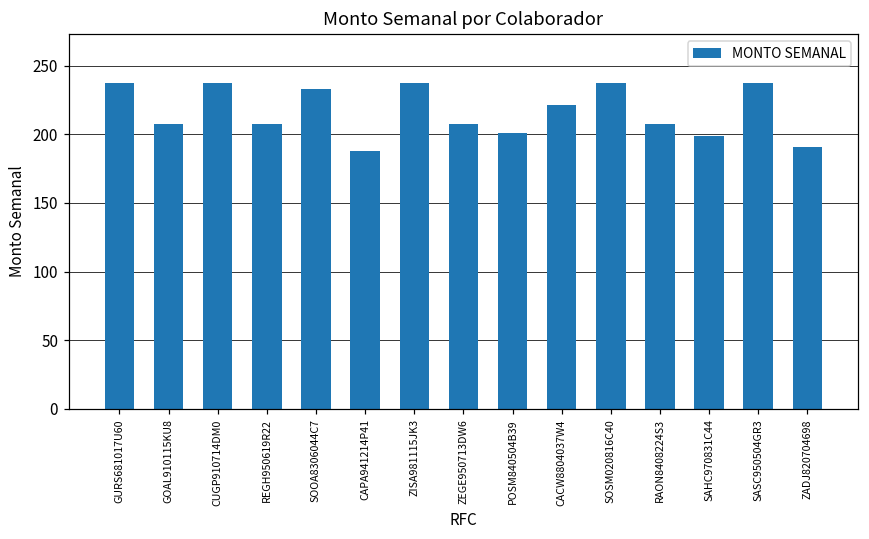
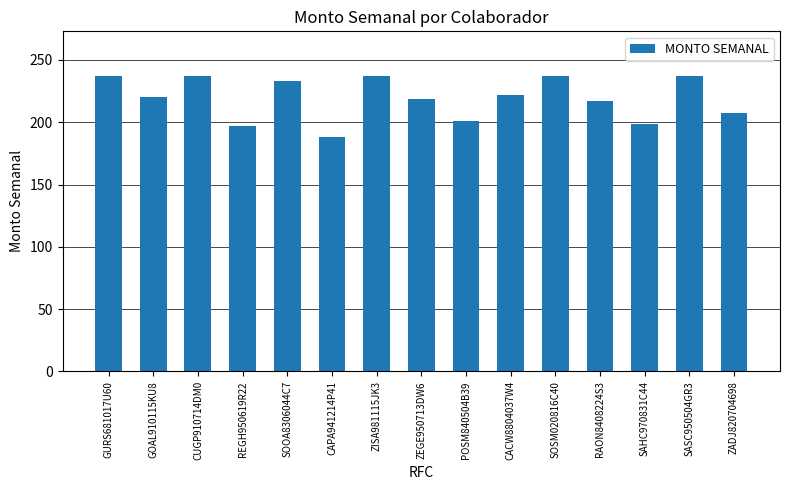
GOAL910115KU8: 208 -> 220
REGH950619R22: 208 -> 197
ZEGE950713DW6: 208 -> 219
RAON8408224S3: 208 -> 217
ZADJ820704698: 191 -> 208
